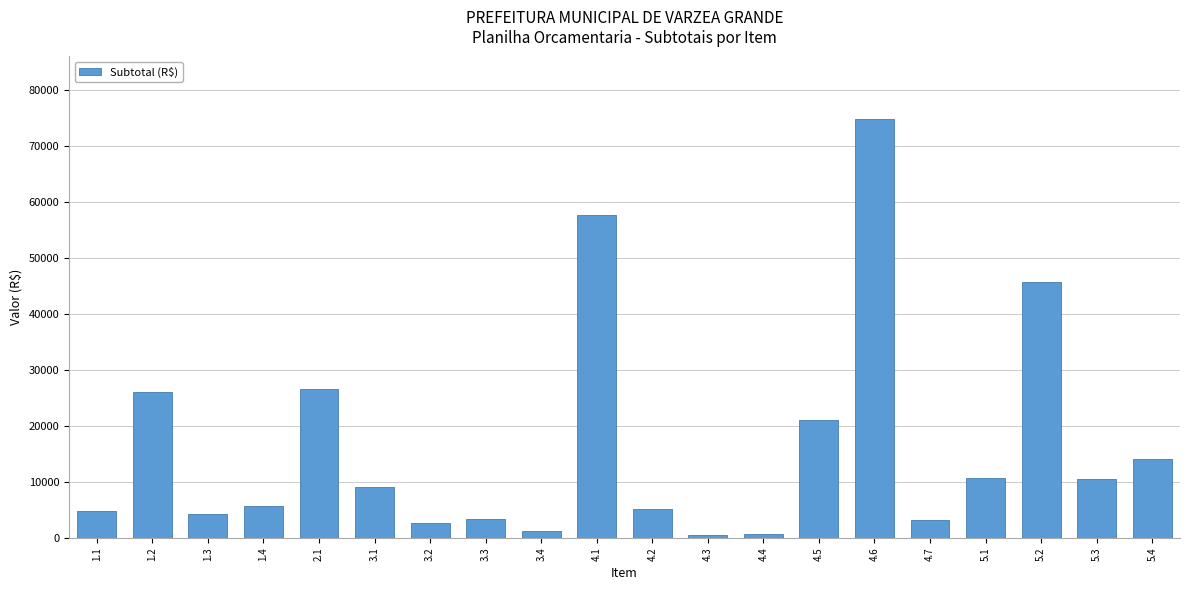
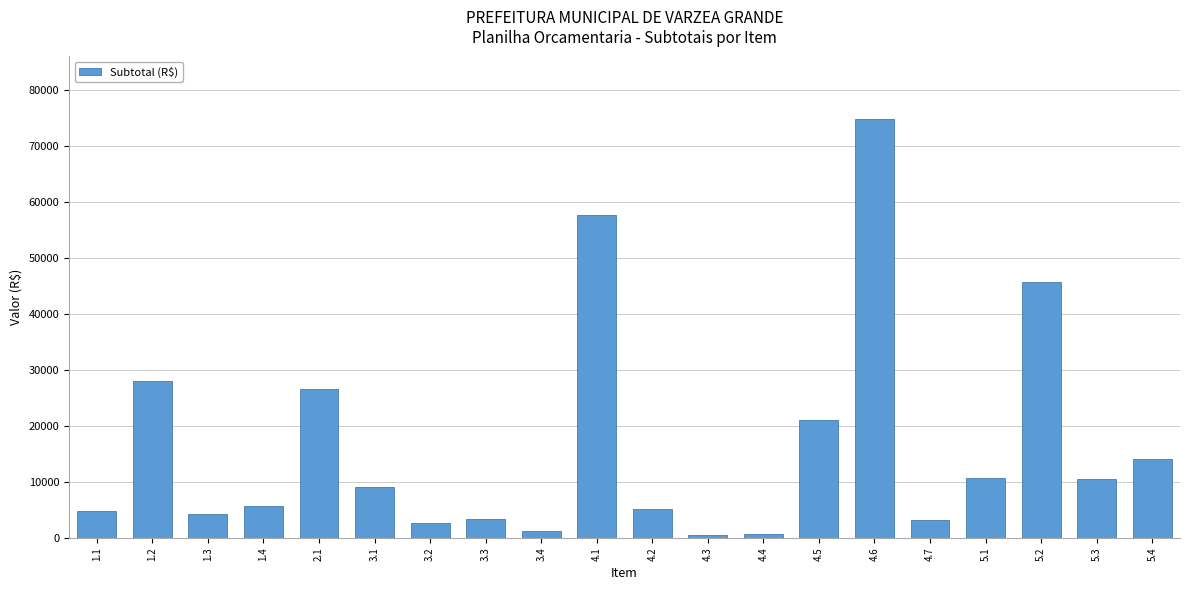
1.2: 26000 -> 28000
